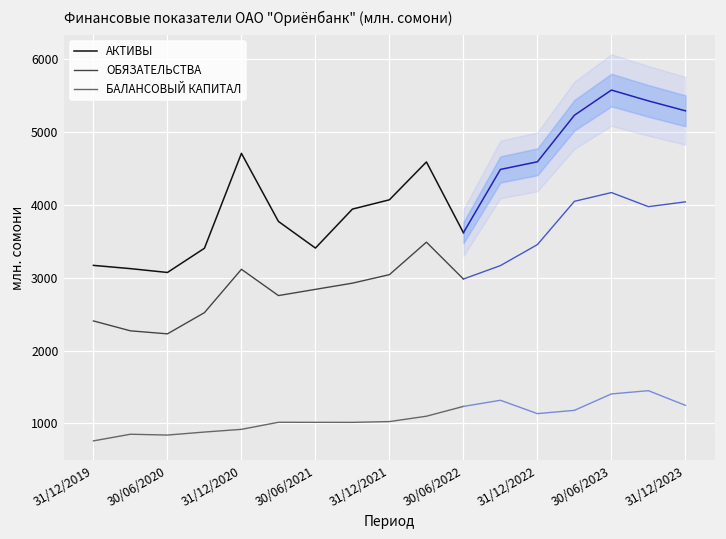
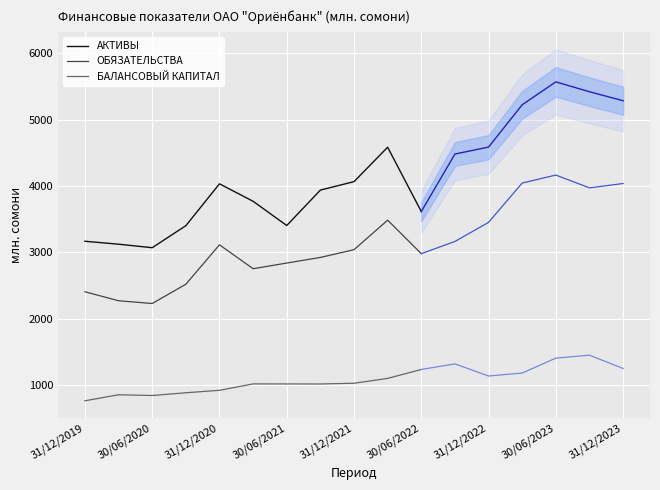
АКТИВЫ, 31/12/2020: 4700 -> 4000
